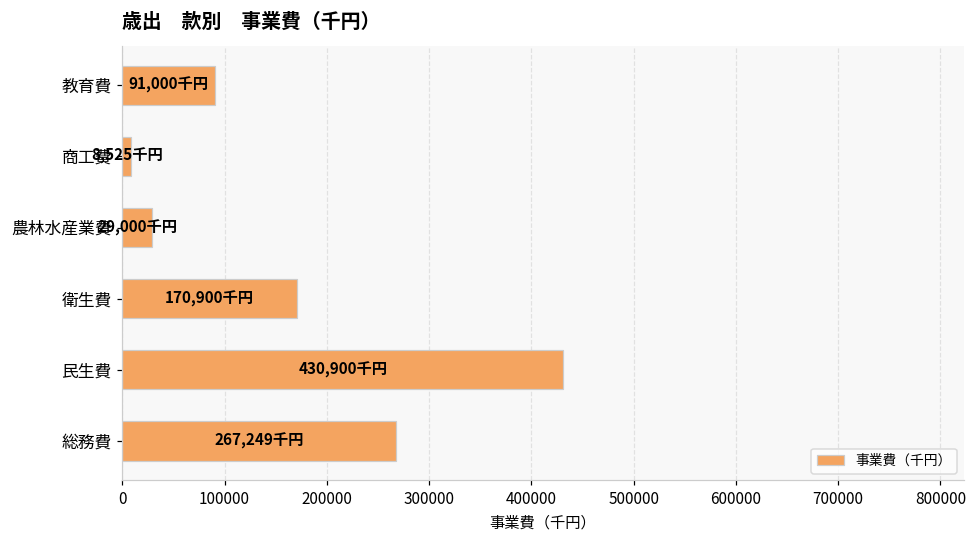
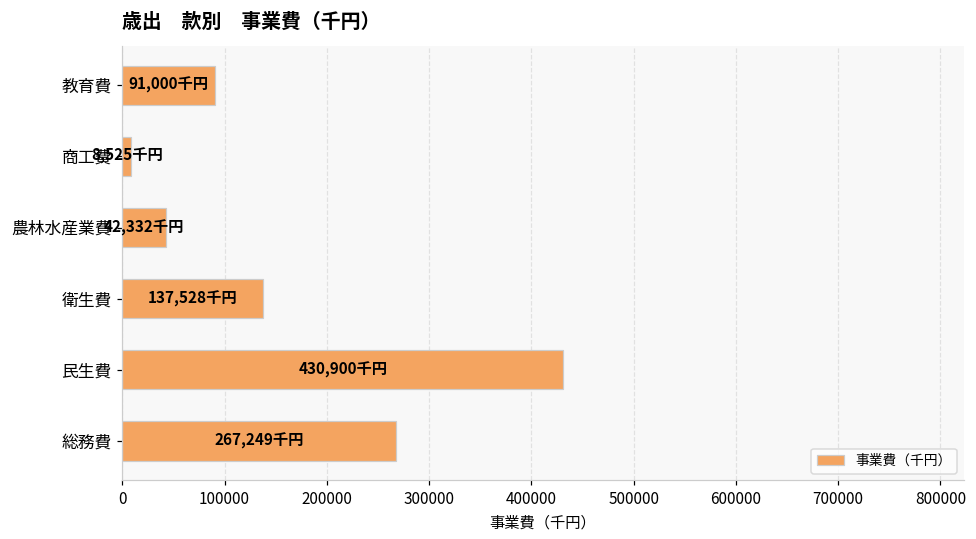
農林水産業費: 29,000 -> 42,332
衛生費: 170,900 -> 137,528
